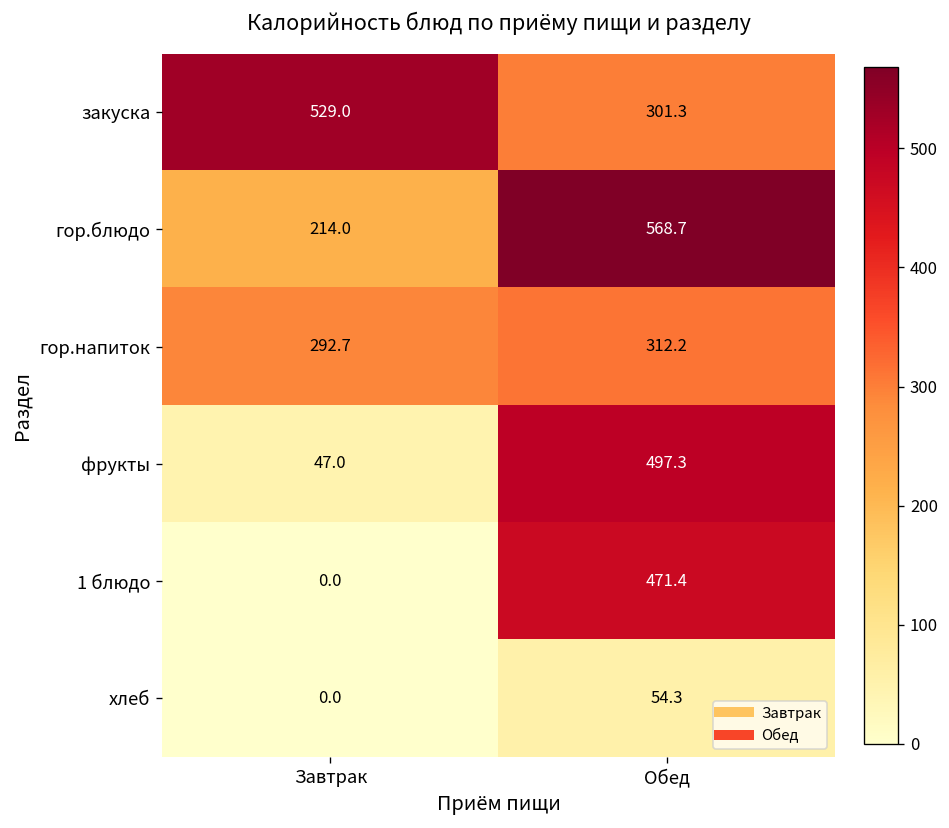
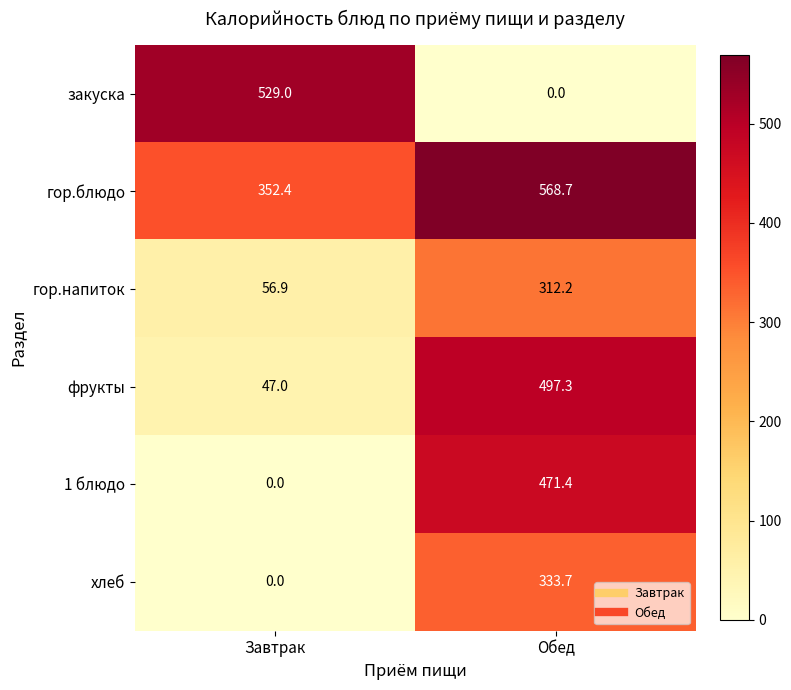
закуска, Обед: 301.3 -> 0.0
гор.блюдо, Завтрак: 214.0 -> 352.4
гор.напиток, Завтрак: 292.7 -> 56.9
хлеб, Обед: 54.3 -> 333.7
